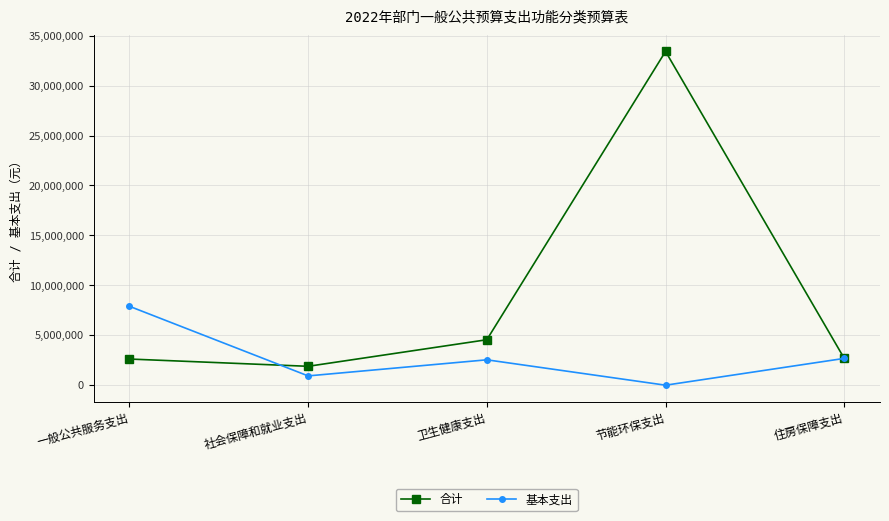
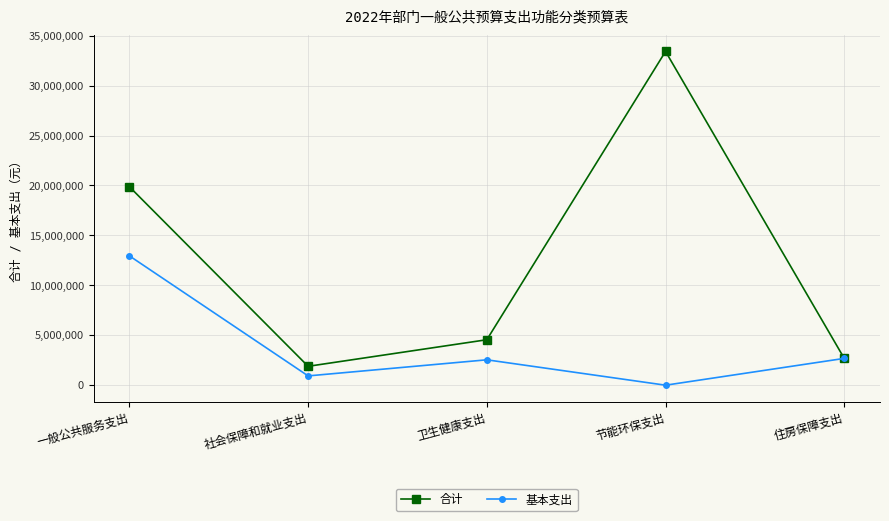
合计, 一般公共服务支出: 3,000,000 -> 20,000,000
基本支出, 一般公共服务支出: 8,000,000 -> 13,000,000
